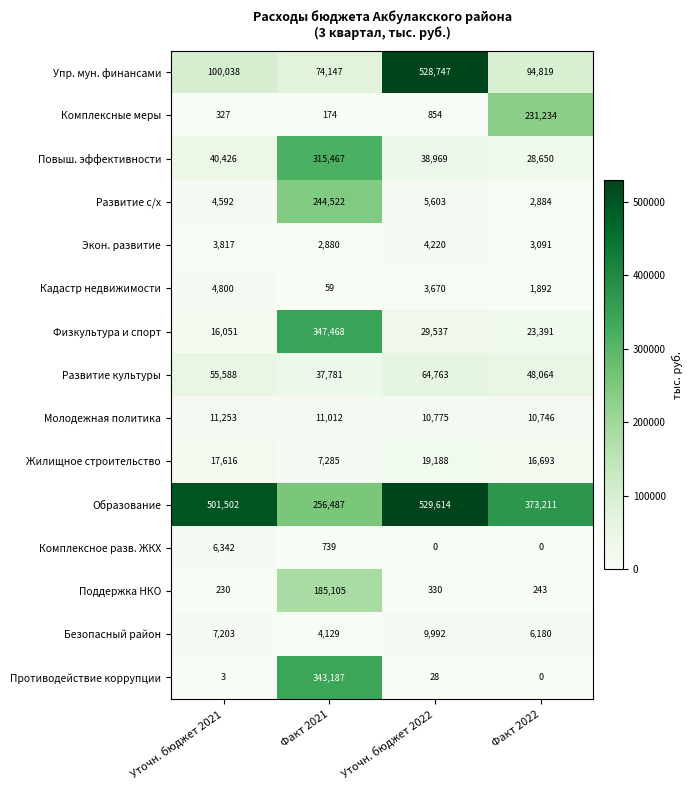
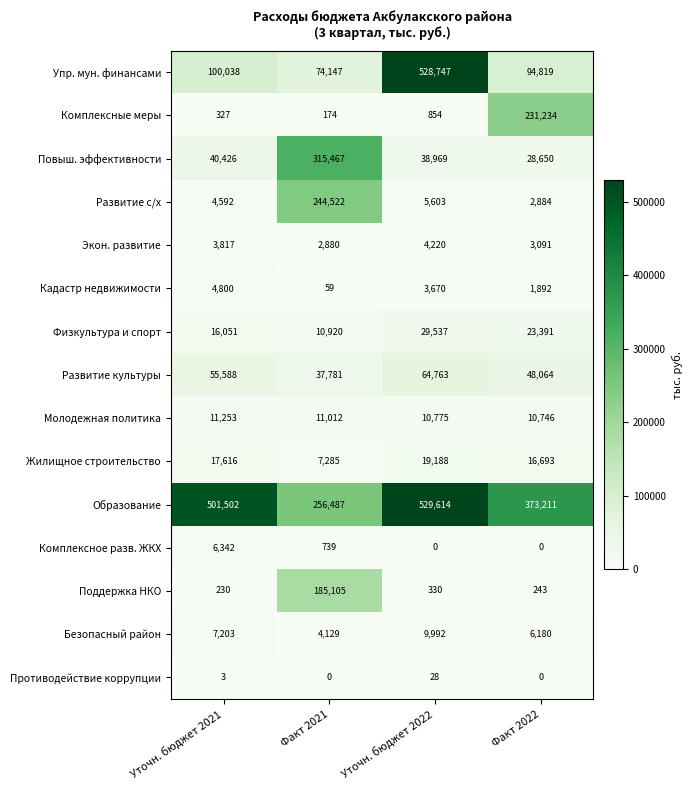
Физкультура и спорт, Факт 2021: 347,468 -> 10,920
Противодействие коррупции, Факт 2021: 343,187 -> 0
